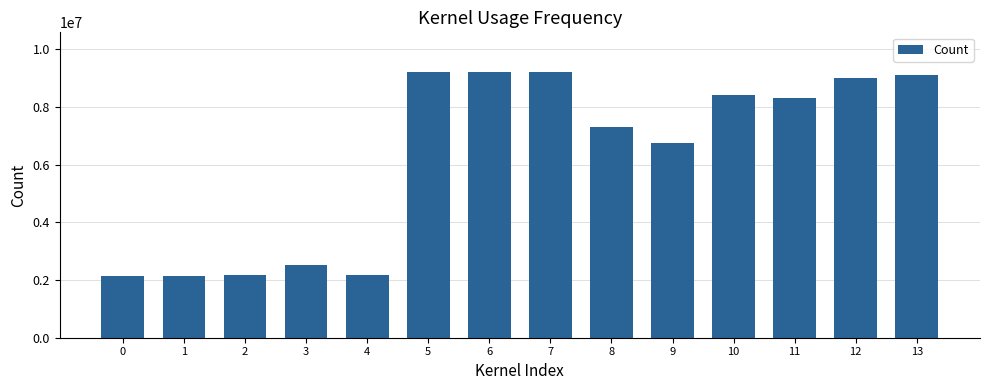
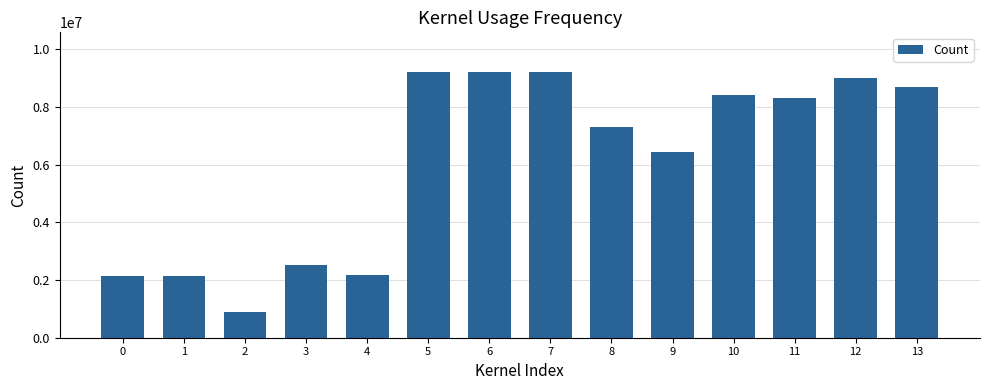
2: 2200000 -> 900000
9: 6800000 -> 6400000
13: 9100000 -> 8700000
